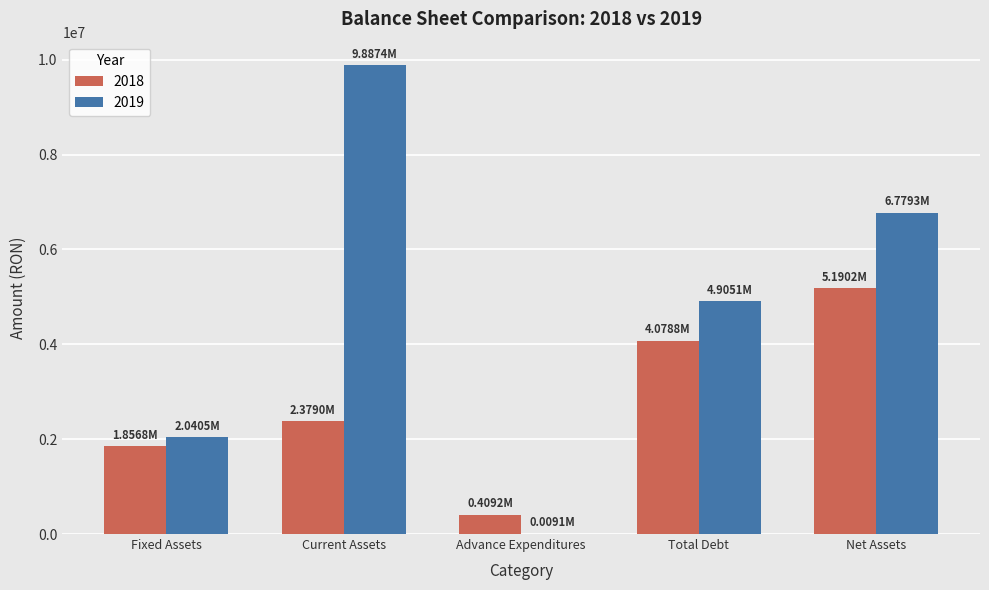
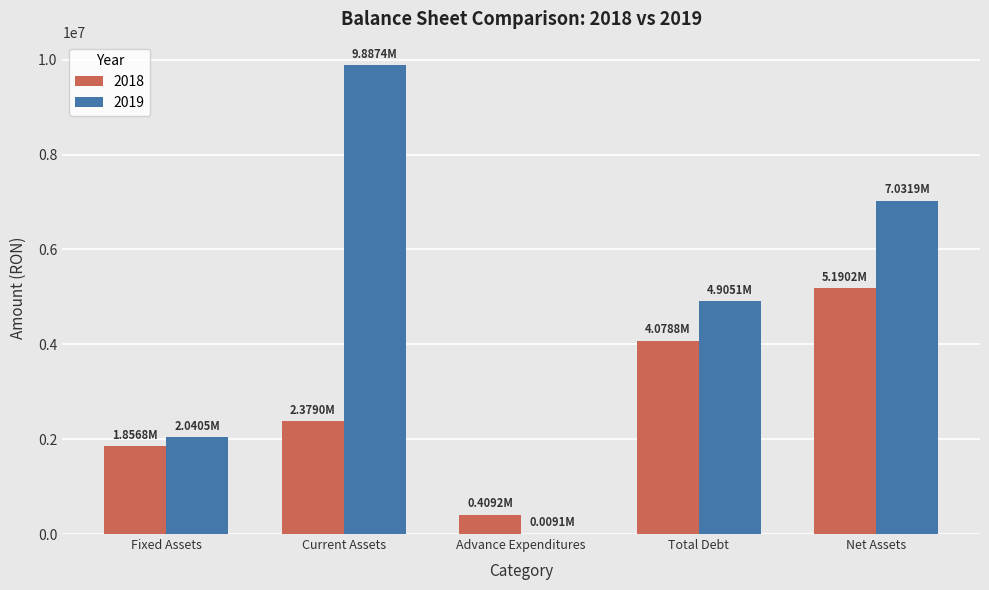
2019, Net Assets: 6.7793M -> 7.0319M
